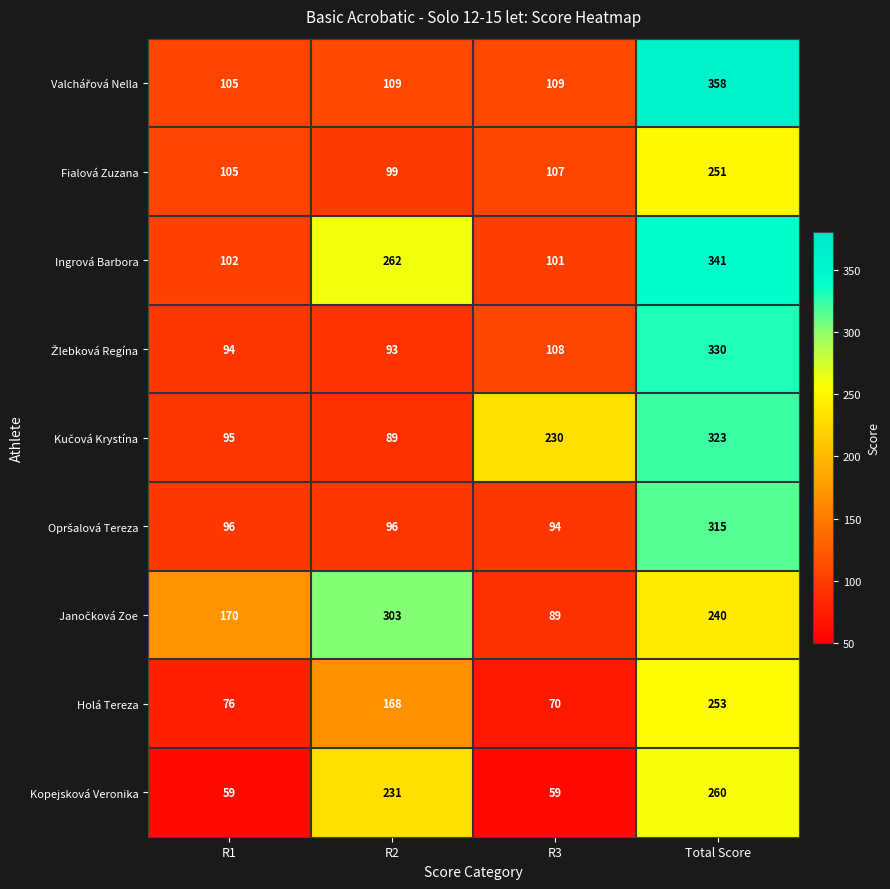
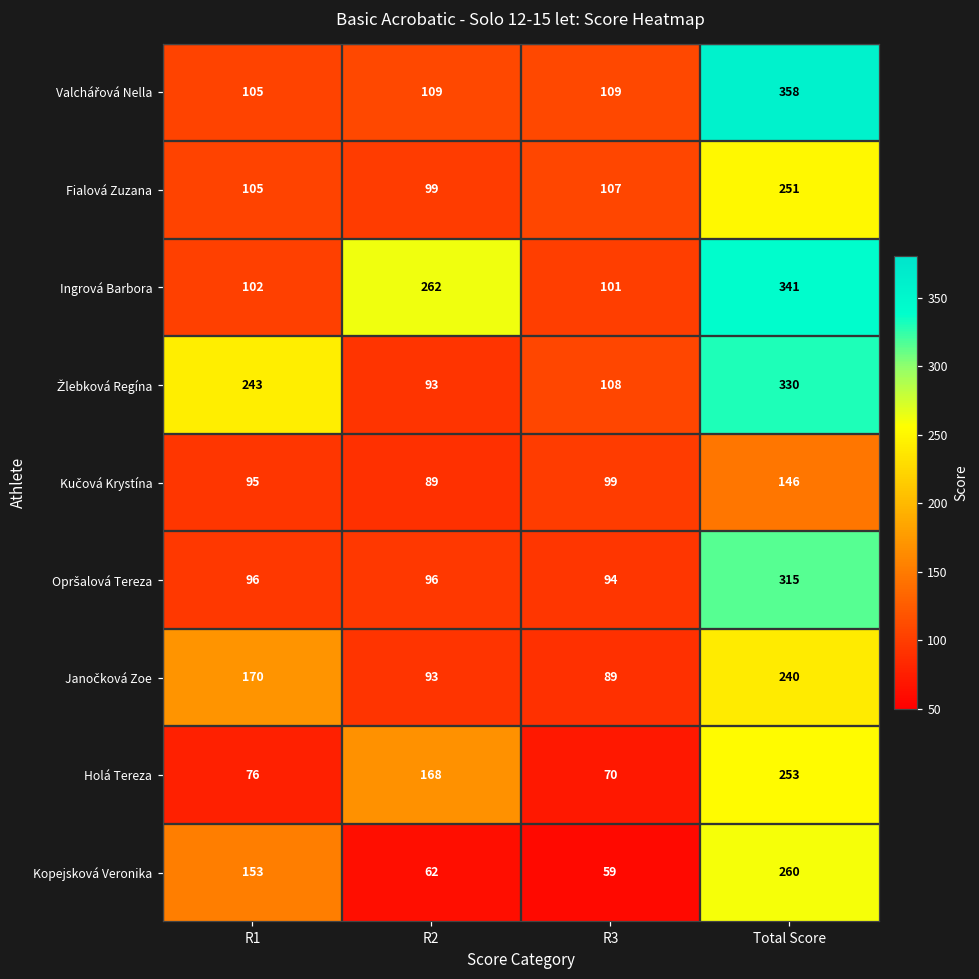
Žlebková Regína, R1: 94 -> 243
Kučová Krystína, R3: 230 -> 99
Kučová Krystína, Total Score: 323 -> 146
Janočková Zoe, R2: 303 -> 93
Kopejsková Veronika, R1: 59 -> 153
Kopejsková Veronika, R2: 231 -> 62
